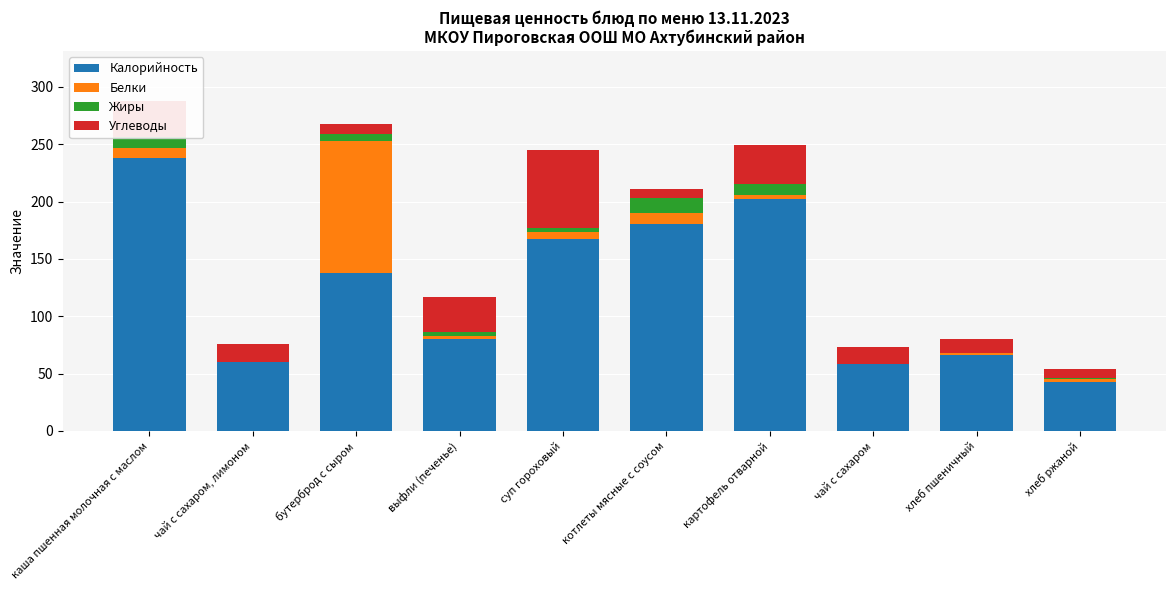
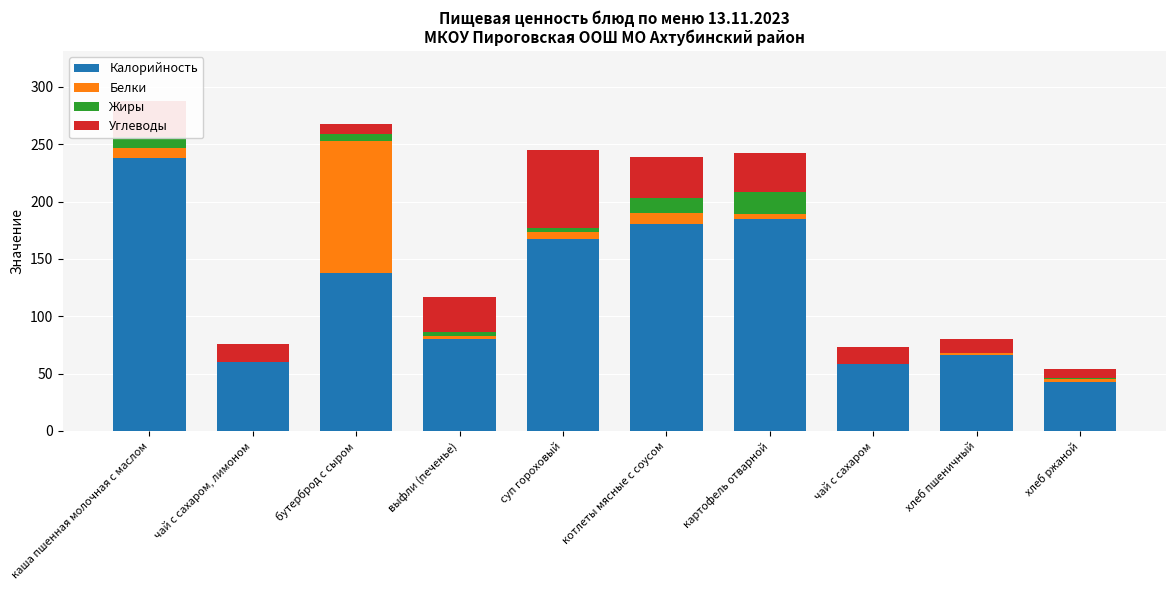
Углеводы, котлеты мясные с соусом: 8 -> 36
Калорийность, картофель отварной: 202 -> 185
Жиры, картофель отварной: 9 -> 19
